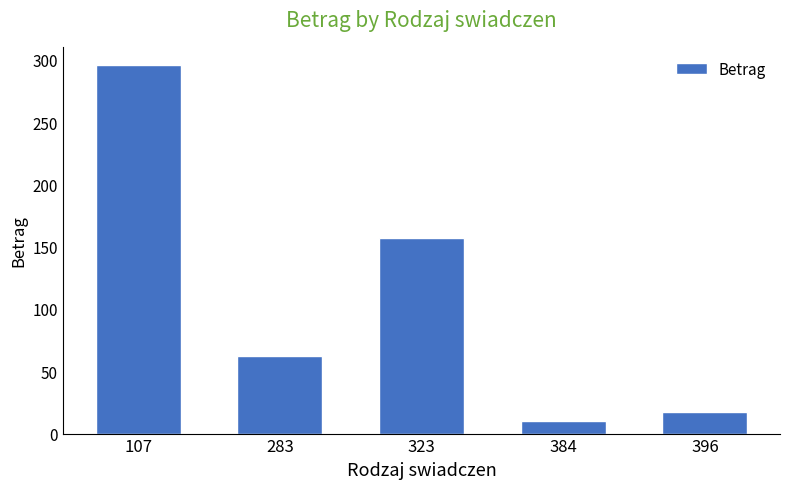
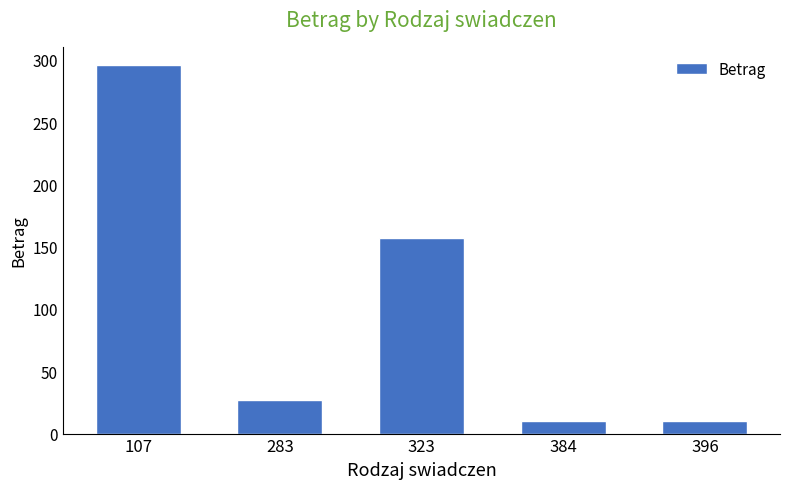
283: 62 -> 27
396: 18 -> 11
